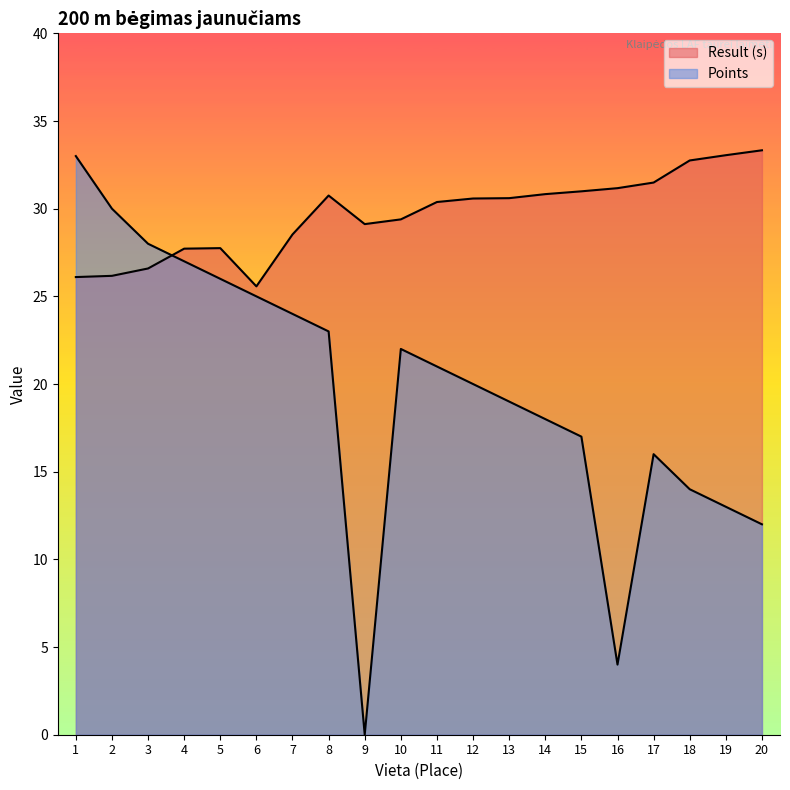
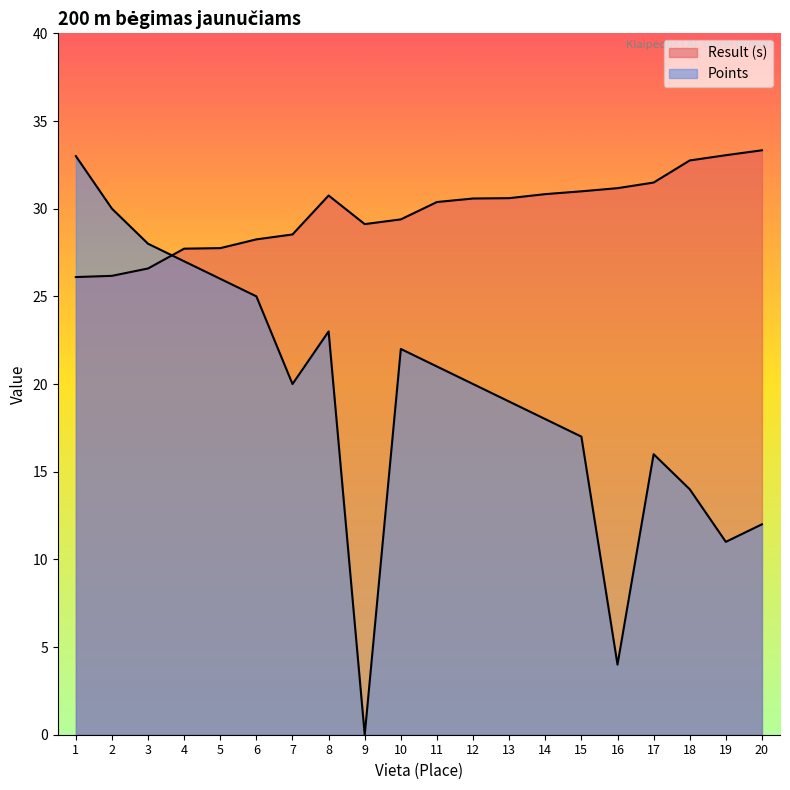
Result (s), 6: 25.6 -> 28.3
Points, 7: 24 -> 20
Points, 19: 13 -> 11
